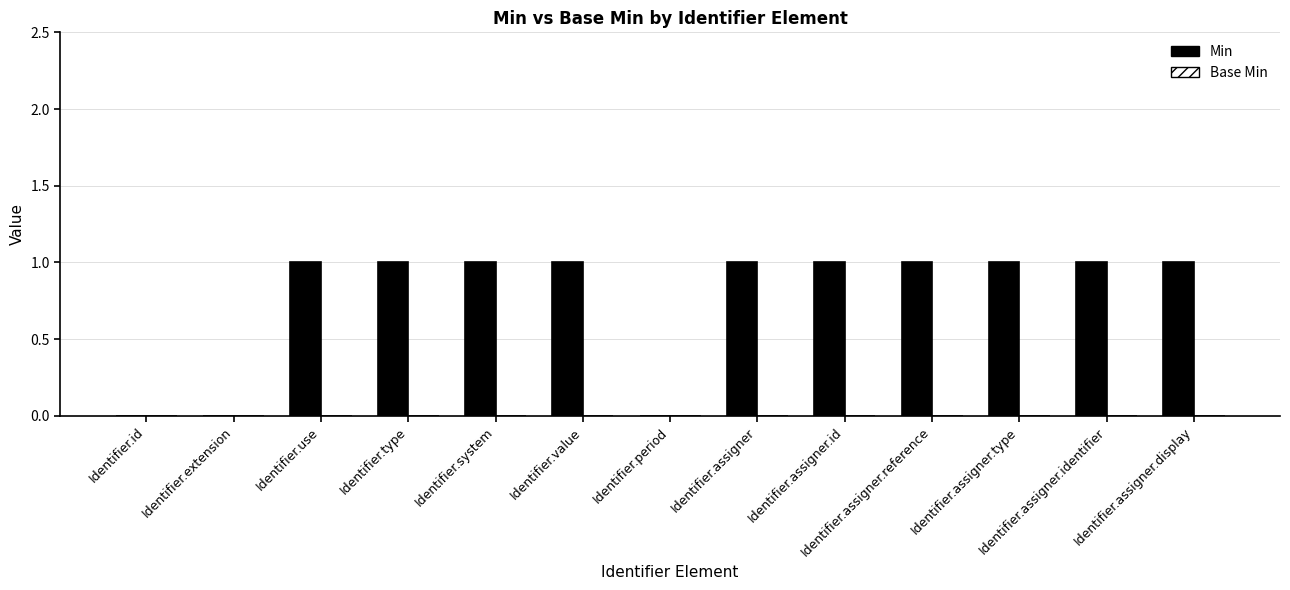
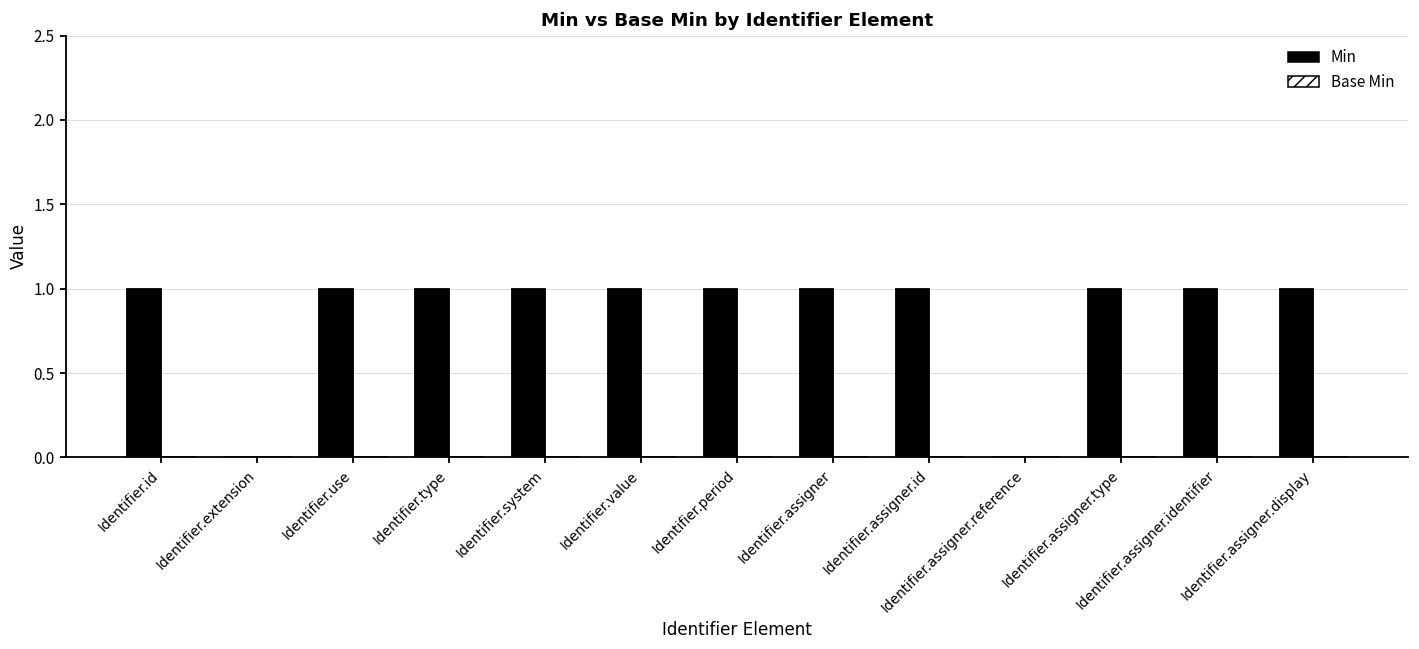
Min, Identifier.id: 0 -> 1
Min, Identifier.period: 0 -> 1
Min, Identifier.assigner.reference: 1 -> 0
